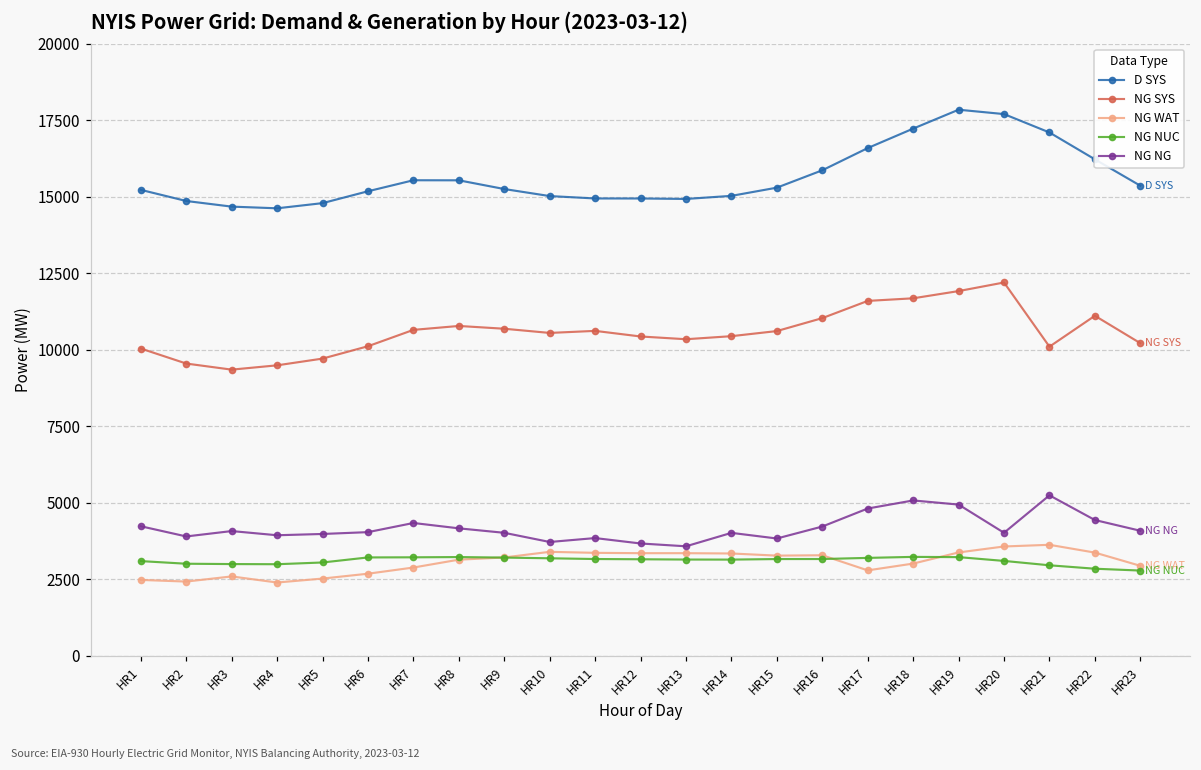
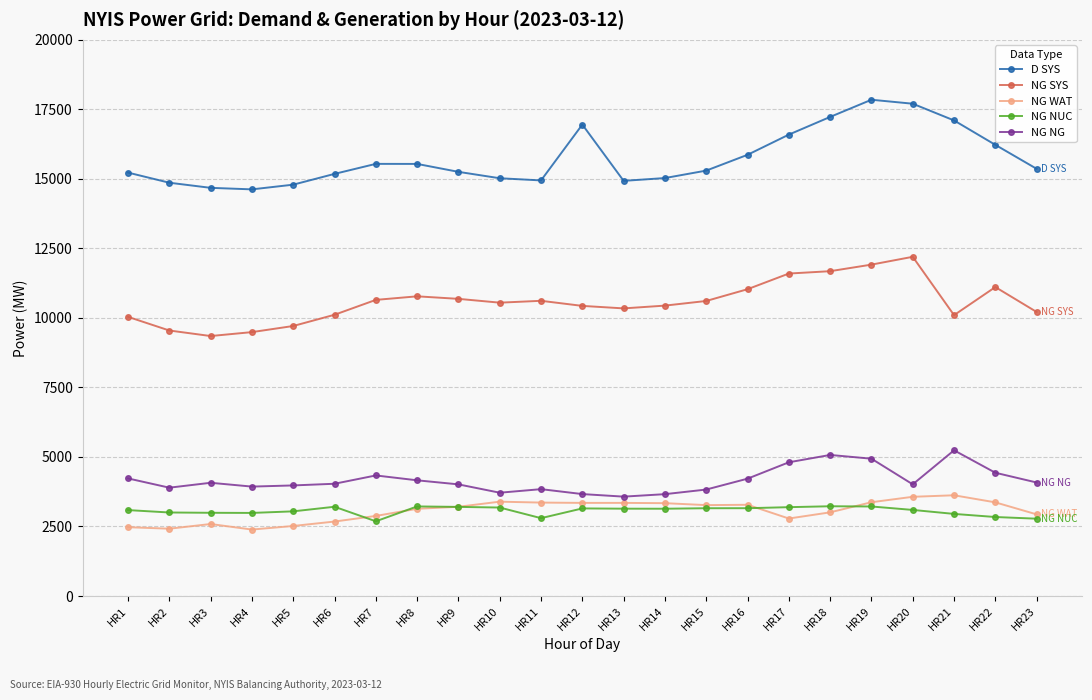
NG NUC, HR7: 3200 -> 2700
NG NUC, HR11: 3200 -> 2800
D SYS, HR12: 14900 -> 17000
NG NG, HR14: 4000 -> 3700
